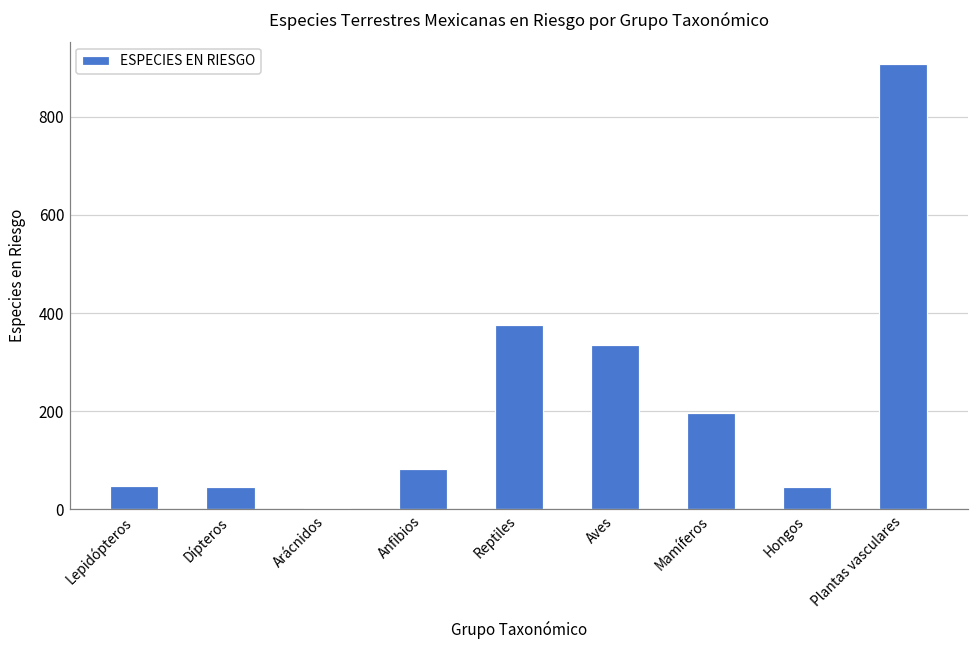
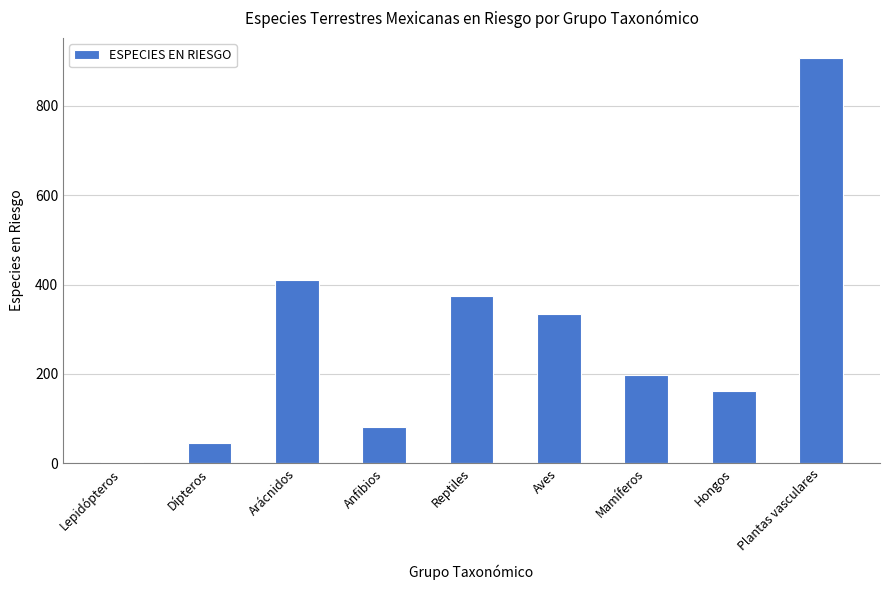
Lepidópteros: 50 -> 0
Arácnidos: 0 -> 410
Hongos: 50 -> 160
